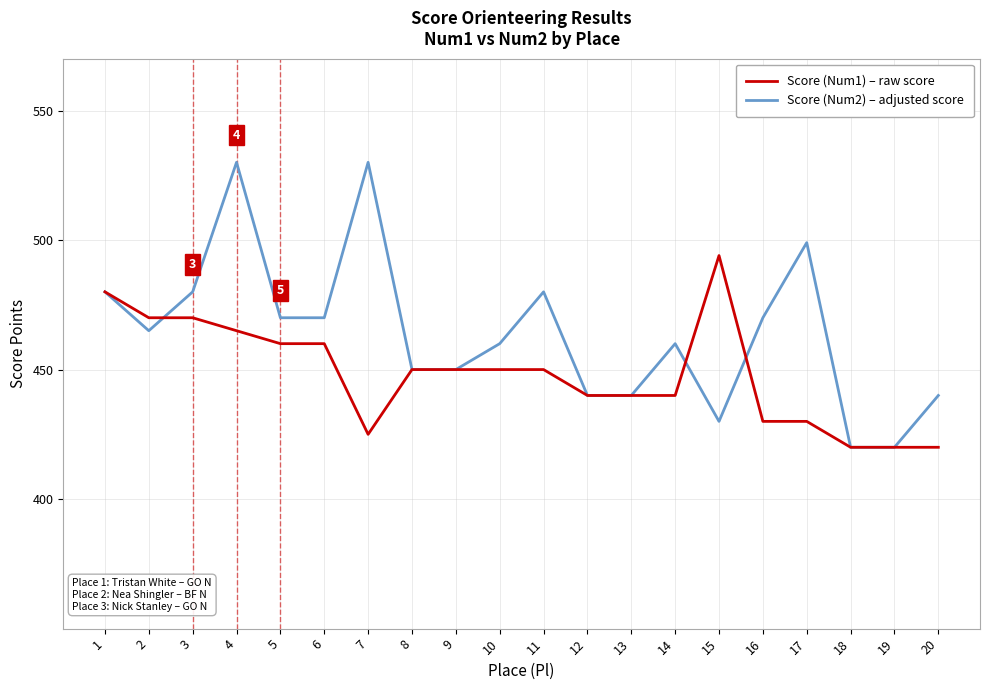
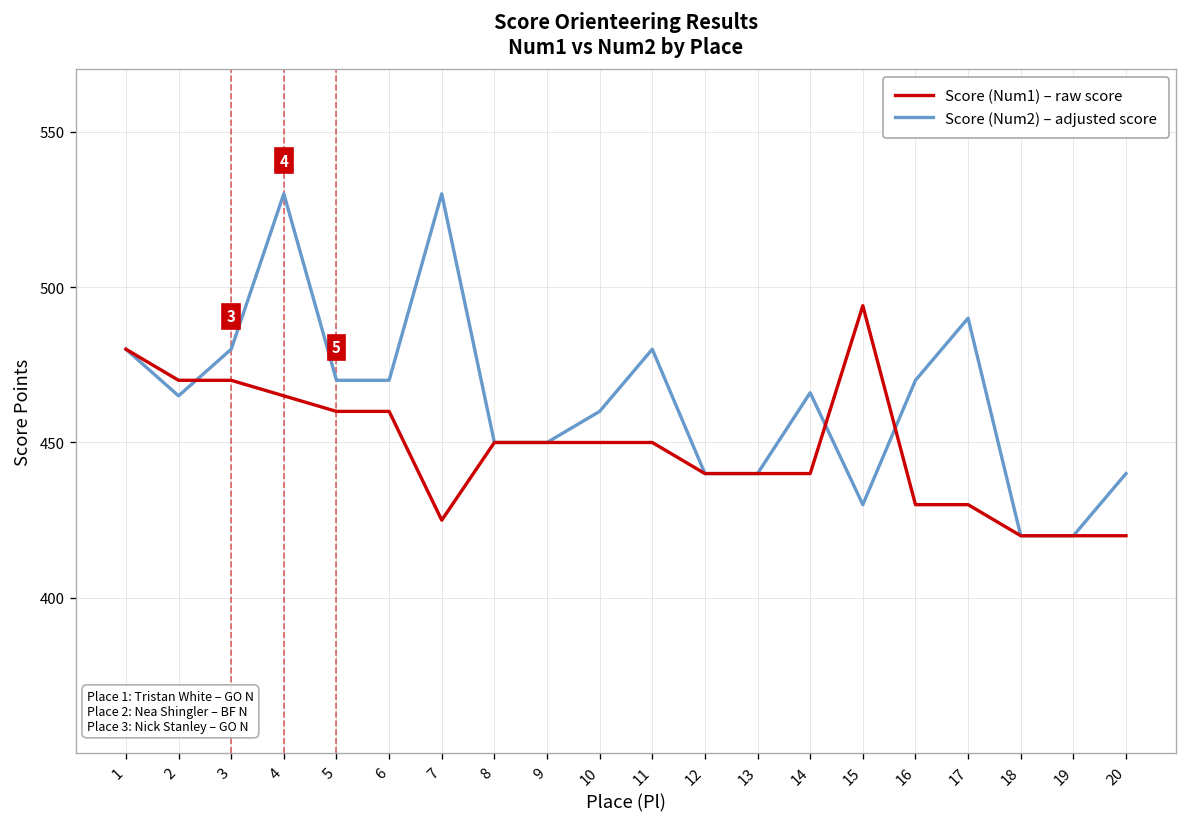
Score (Num2) – adjusted score, 14: 460 -> 466
Score (Num2) – adjusted score, 17: 499 -> 490
